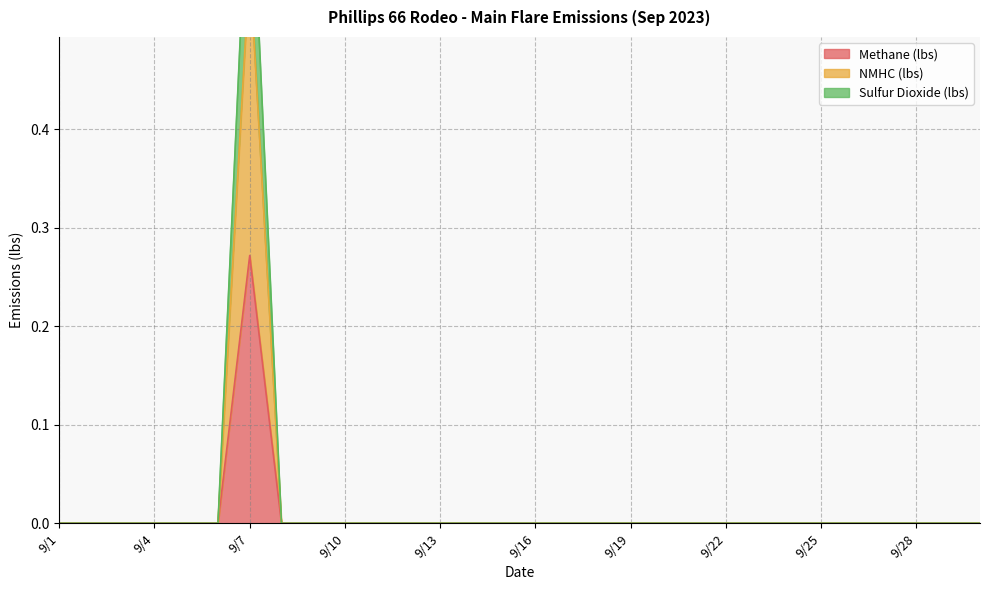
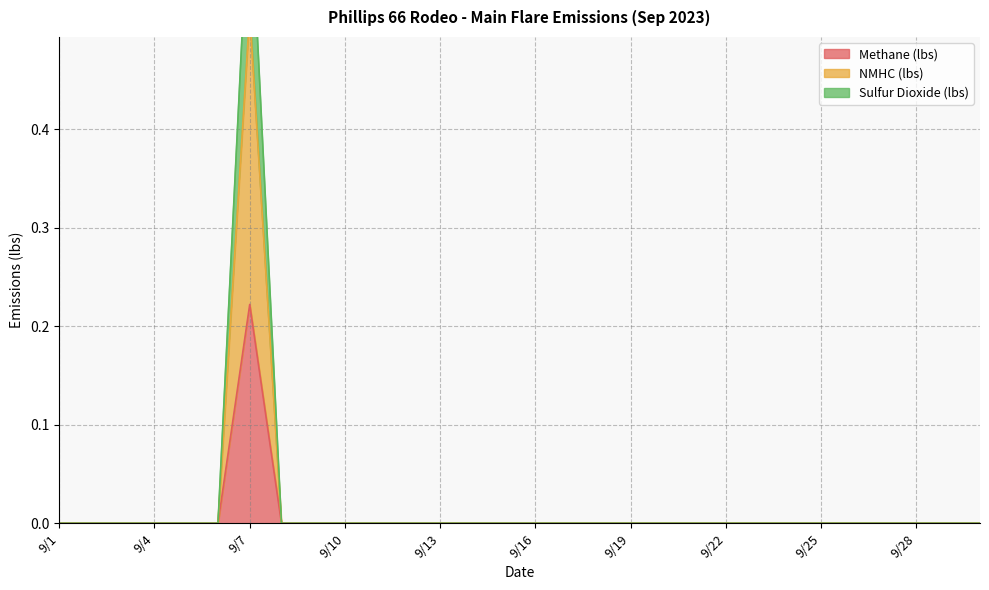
Methane (lbs), 9/7: 0.27 -> 0.22
